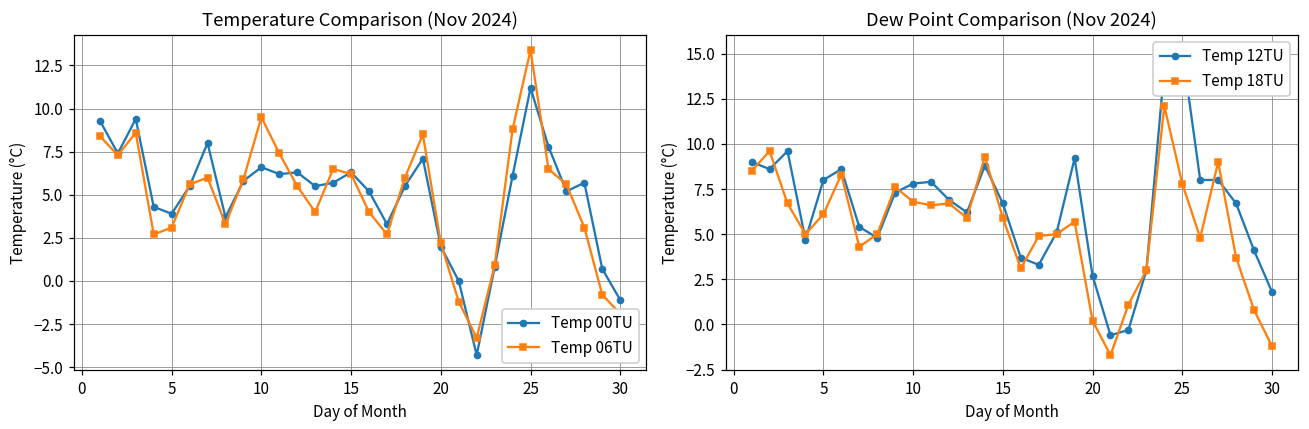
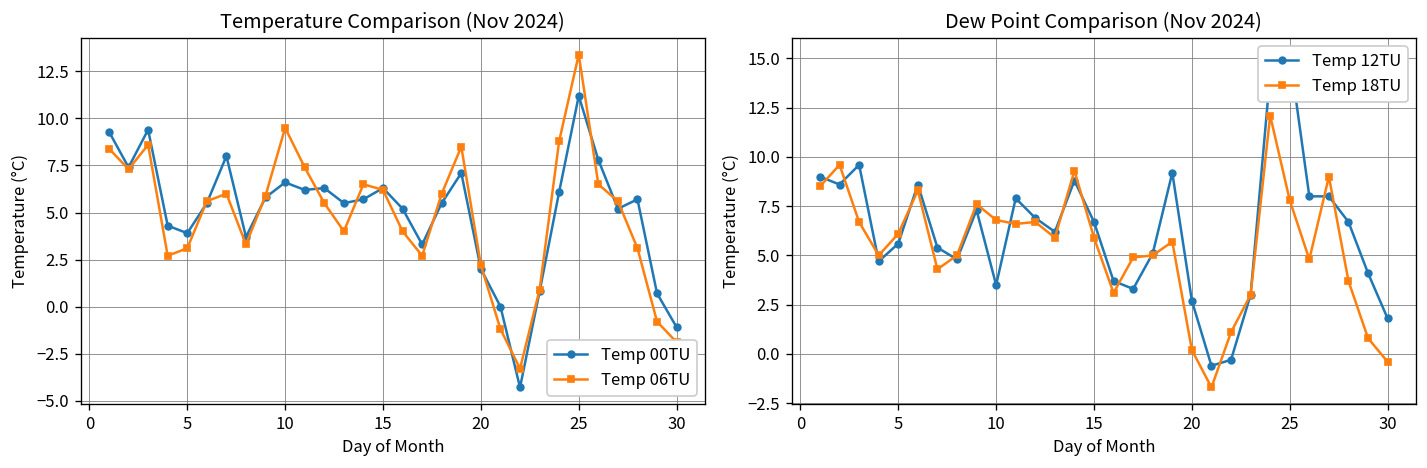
Dew Point Comparison (Nov 2024), Temp 12TU, 5: 8.0 -> 5.6
Dew Point Comparison (Nov 2024), Temp 12TU, 10: 7.8 -> 3.5
Dew Point Comparison (Nov 2024), Temp 18TU, 30: -1.2 -> -0.4
